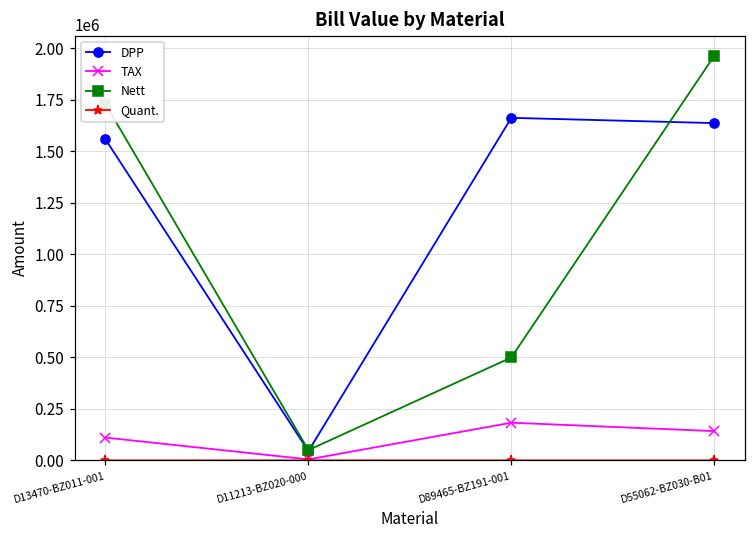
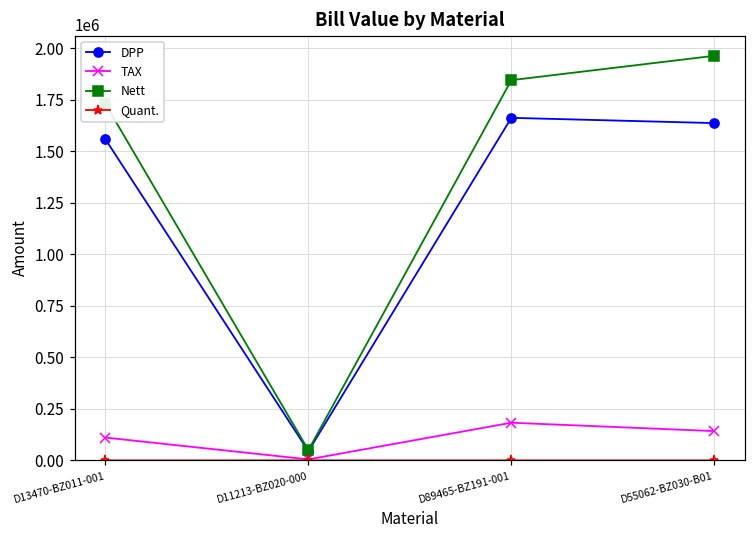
Nett, D89465-BZ191-001: 500000 -> 1850000
